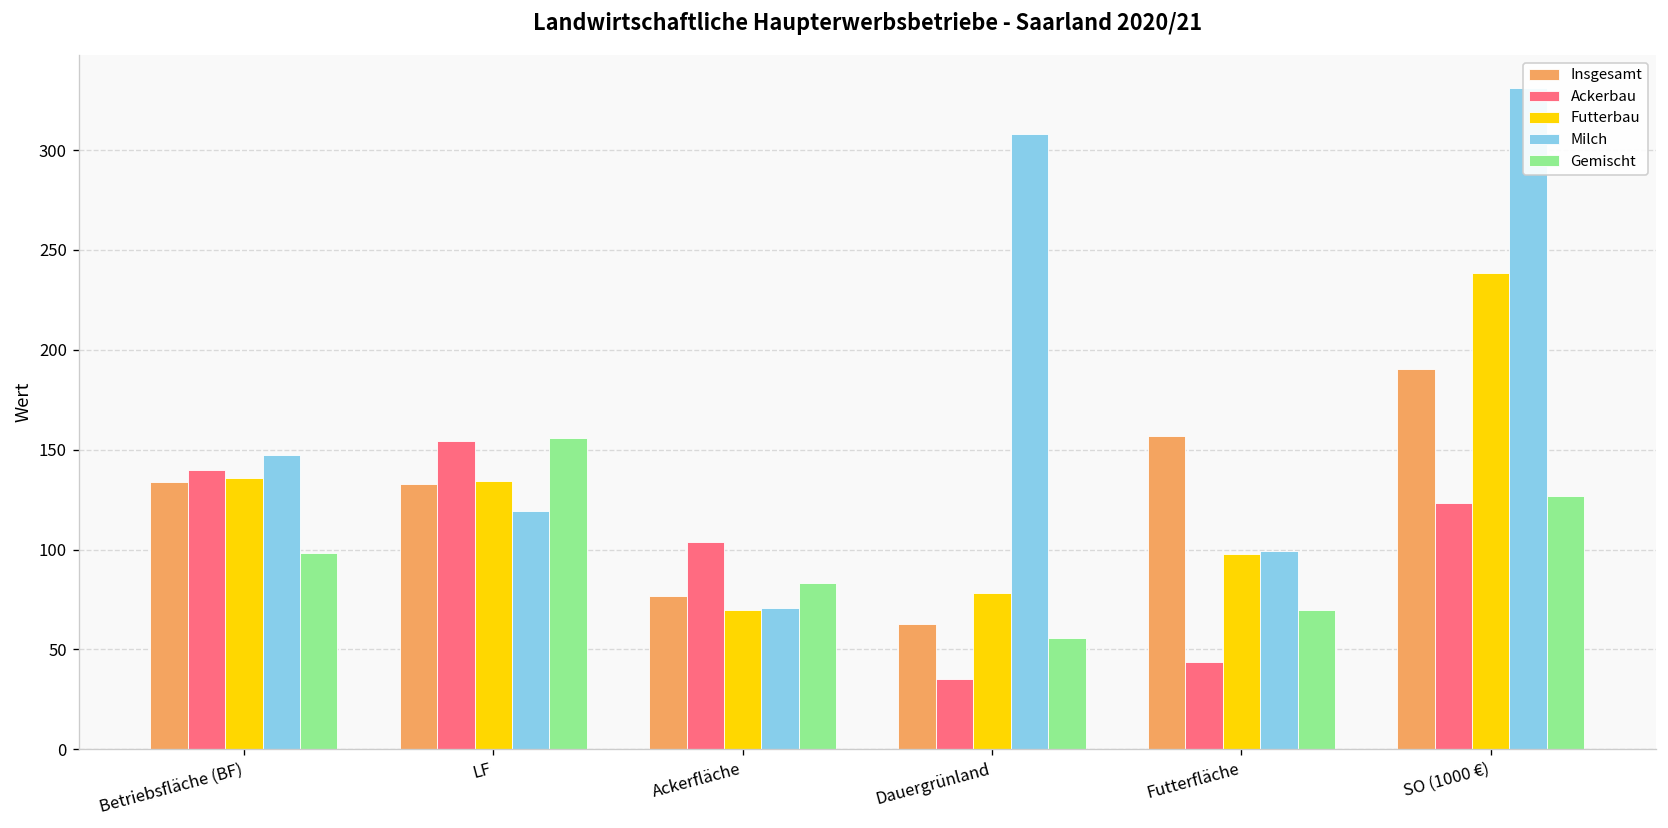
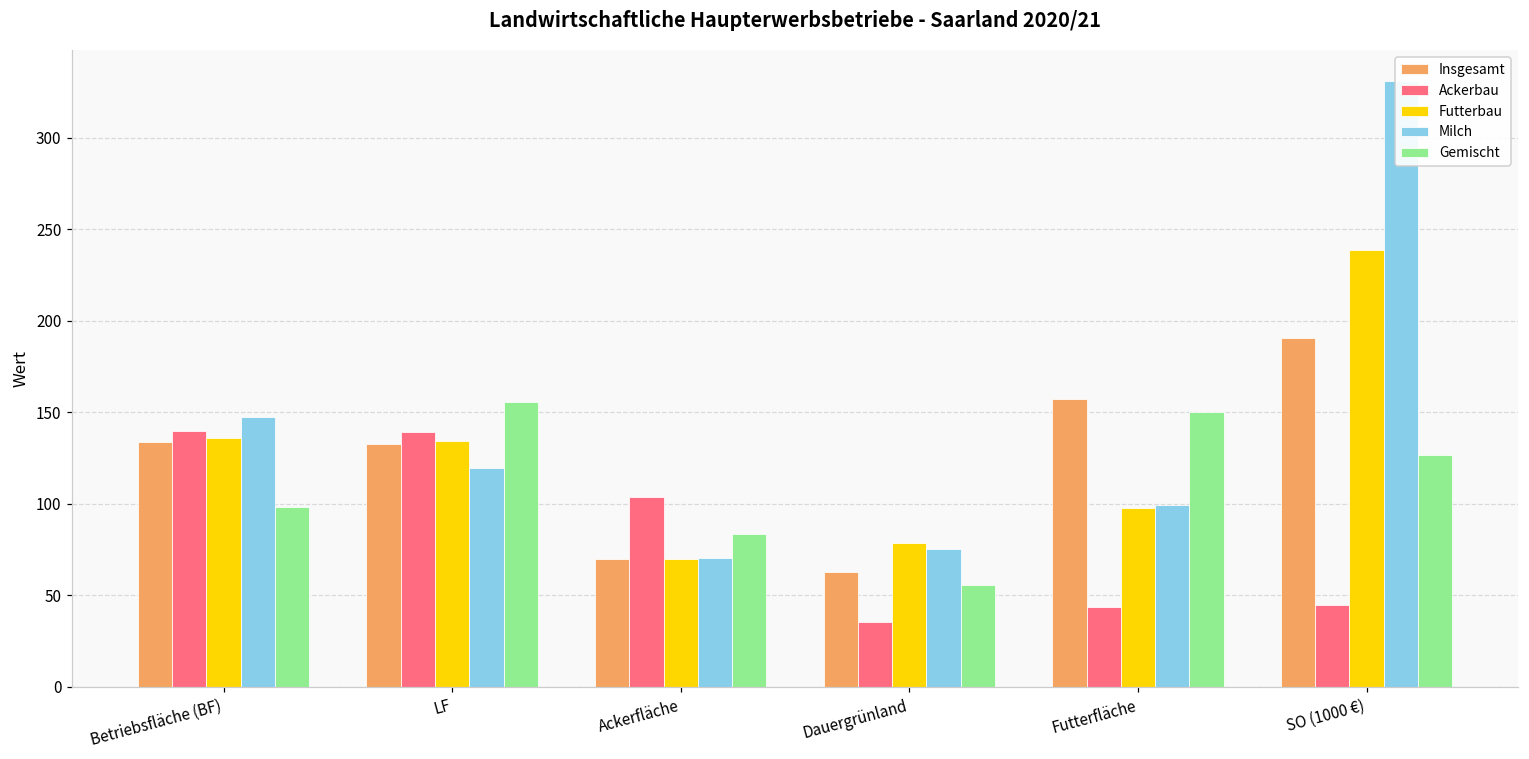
Ackerbau, LF: 154 -> 139
Insgesamt, Ackerfläche: 77 -> 70
Milch, Dauergrünland: 308 -> 75
Gemischt, Futterfläche: 70 -> 150
Ackerbau, SO (1000 €): 123 -> 45
